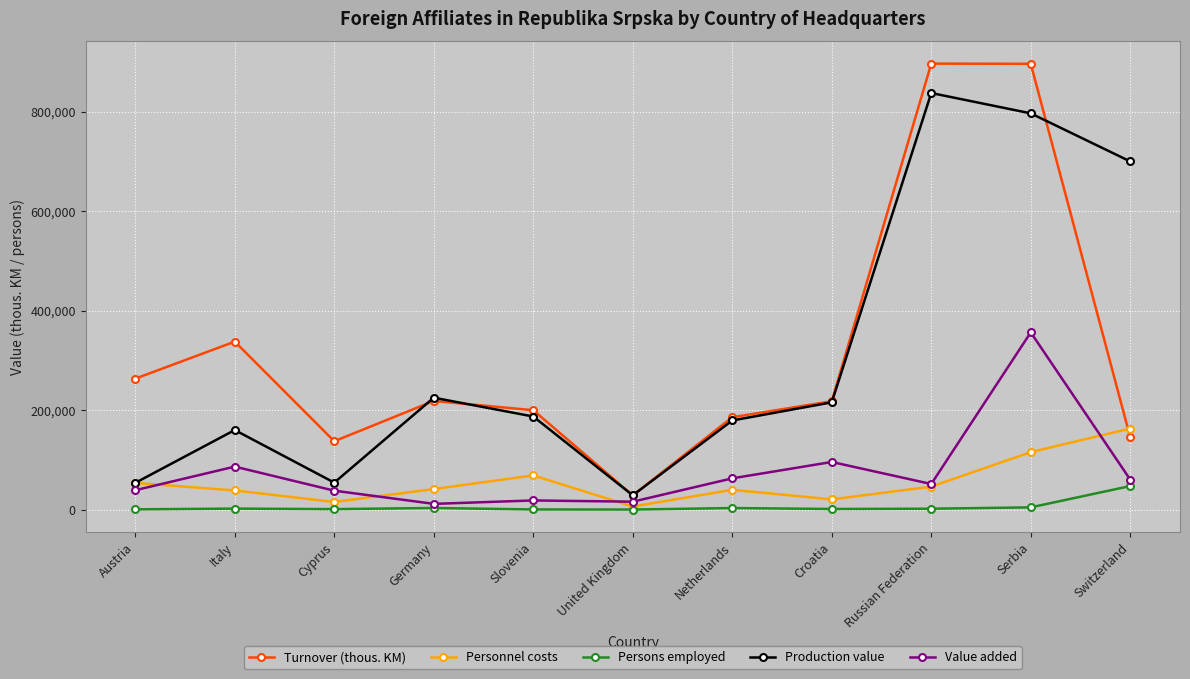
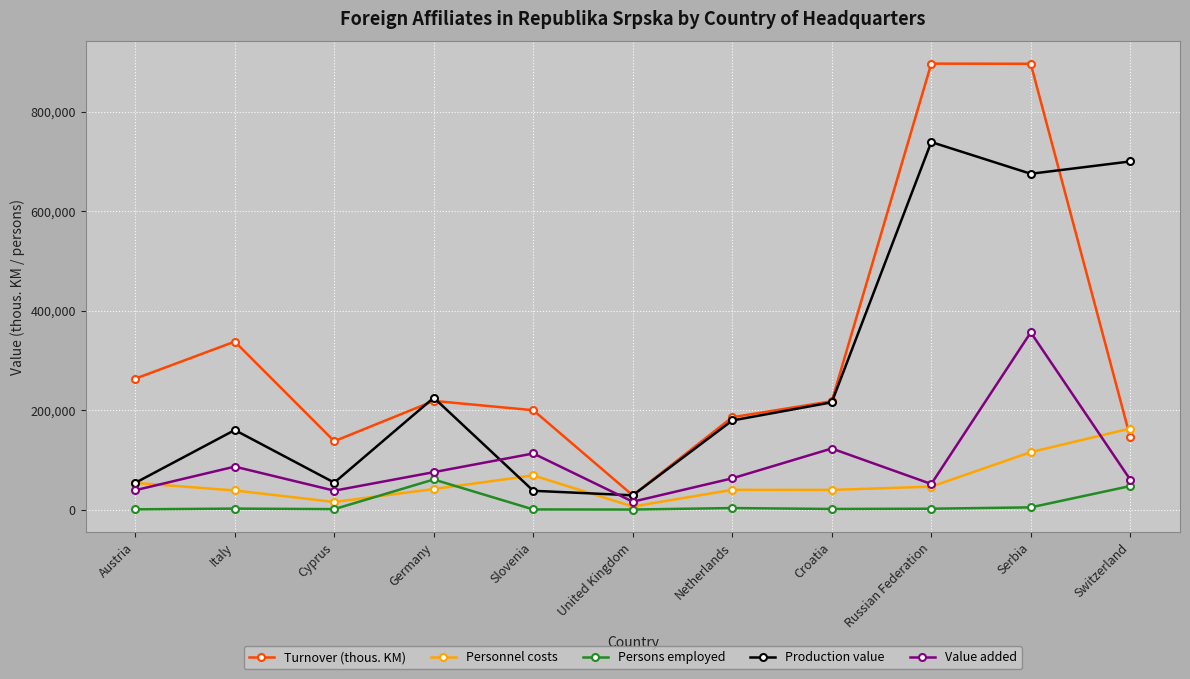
Persons employed, Germany: 0 -> 60,000
Value added, Germany: 10,000 -> 80,000
Production value, Slovenia: 190,000 -> 40,000
Value added, Slovenia: 20,000 -> 110,000
Personnel costs, Croatia: 20,000 -> 40,000
Value added, Croatia: 100,000 -> 120,000
Production value, Russian Federation: 840,000 -> 740,000
Production value, Serbia: 800,000 -> 680,000
